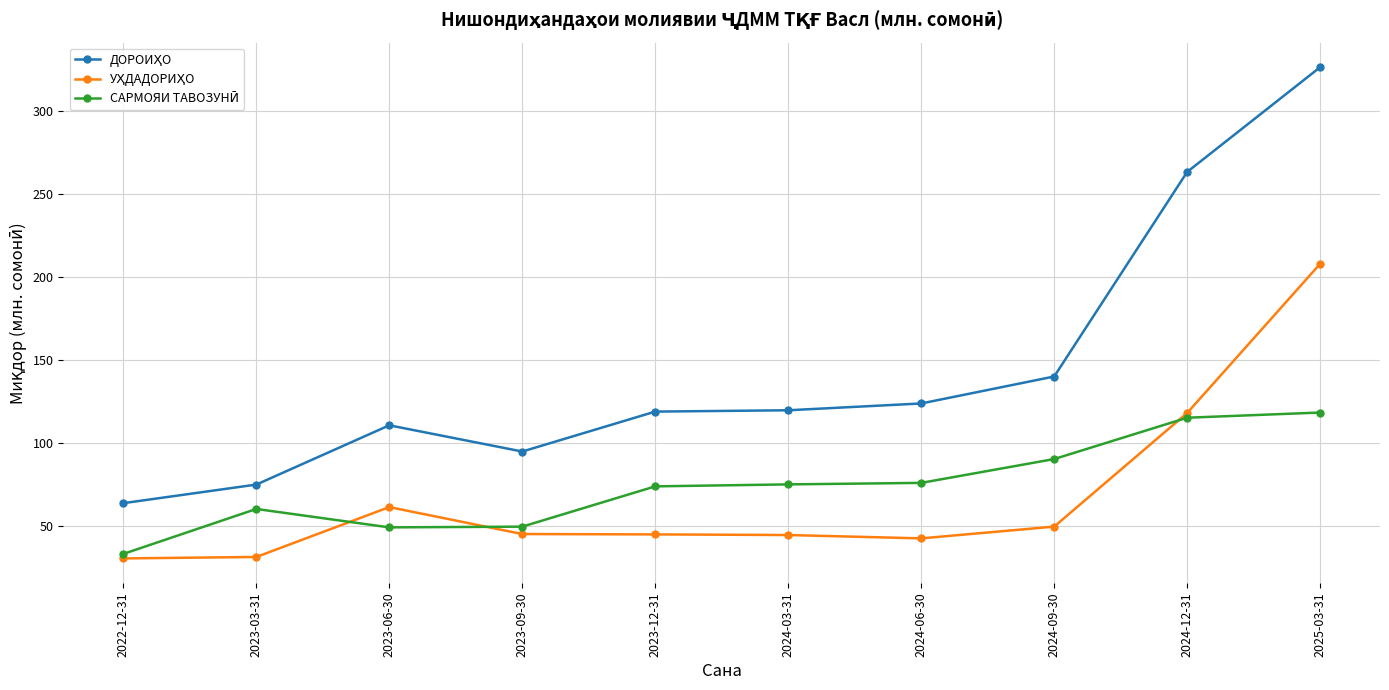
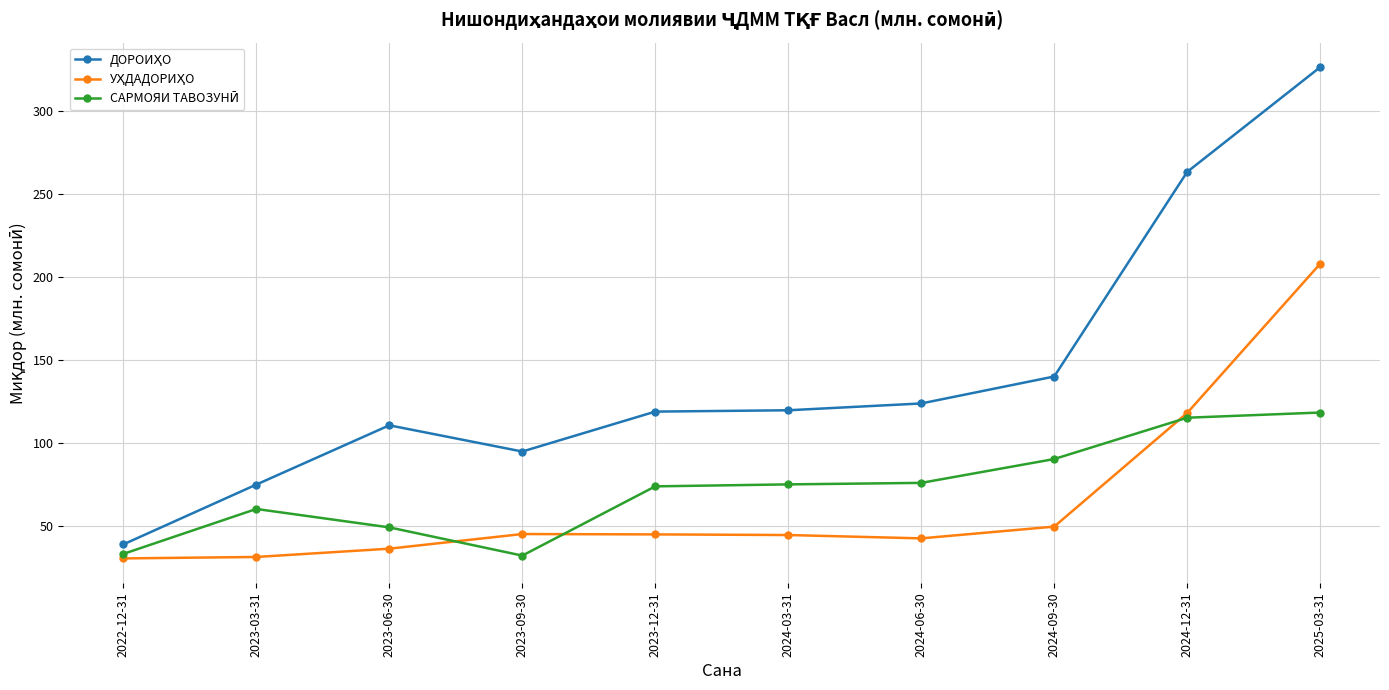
ДОРОИҲО, 2022-12-31: 64 -> 39
УҲДАДОРИҲО, 2023-06-30: 61 -> 36
САРМОЯИ ТАВОЗУНӢ, 2023-09-30: 50 -> 32
